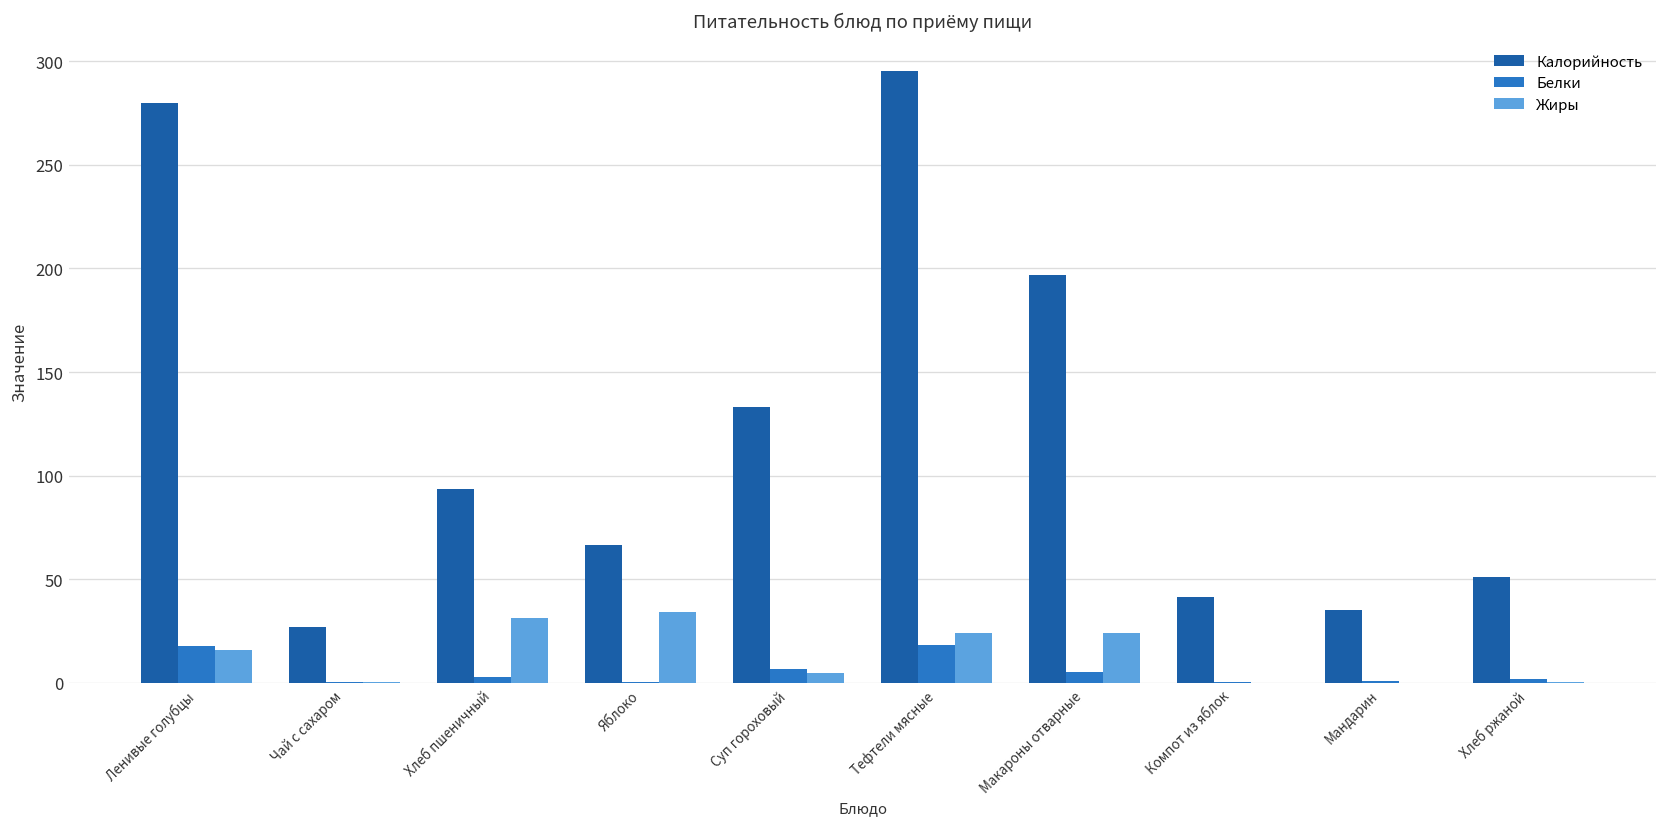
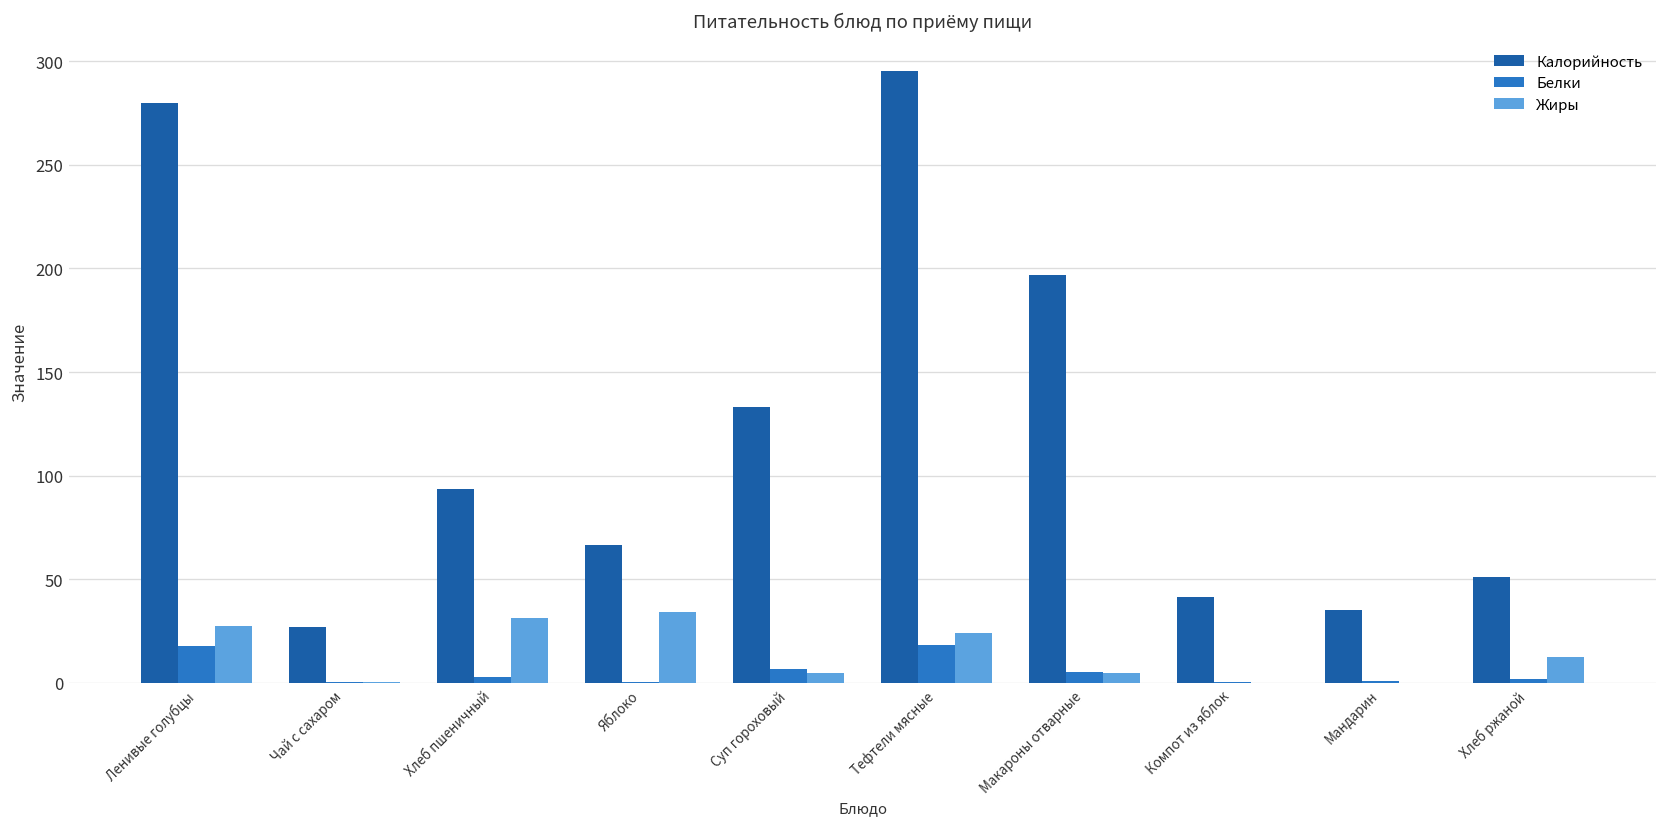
Жиры, Ленивые голубцы: 16 -> 27
Жиры, Макароны отварные: 24 -> 5
Жиры, Хлеб ржаной: 0 -> 12
